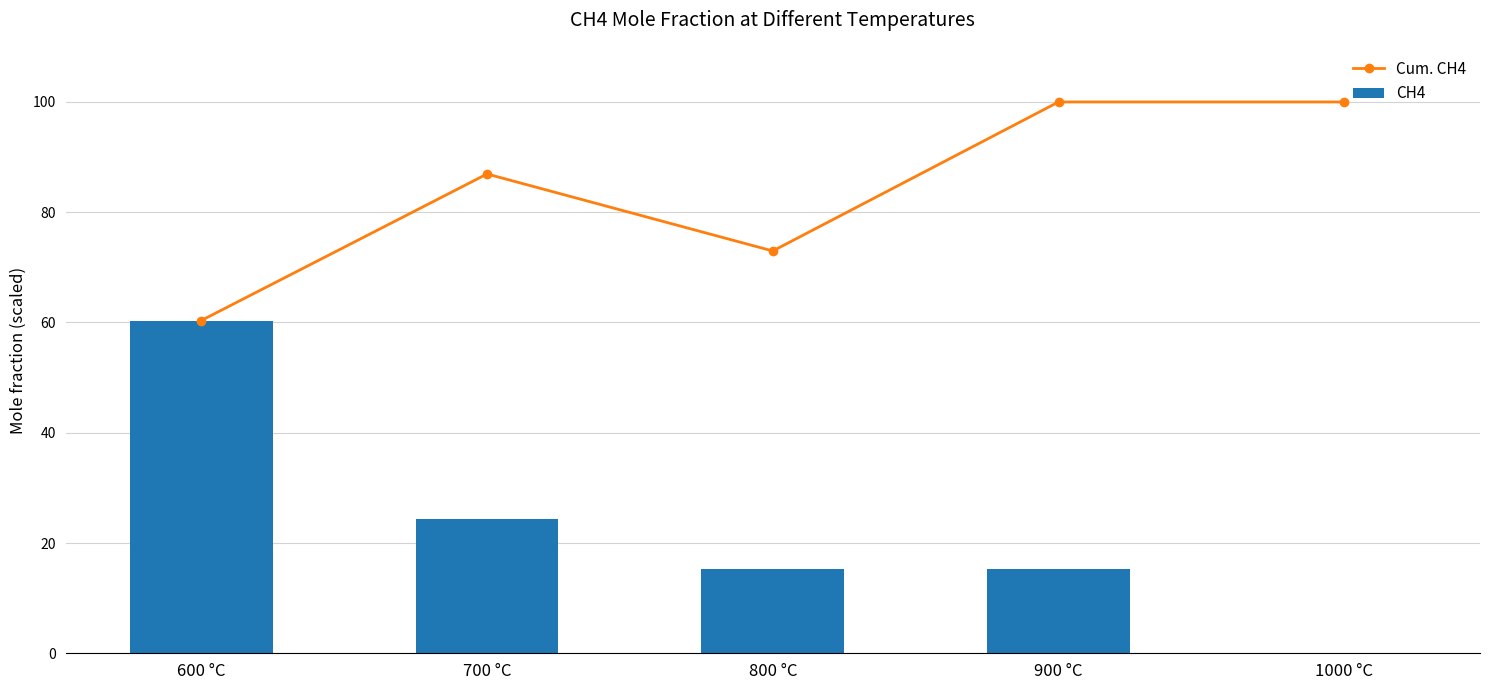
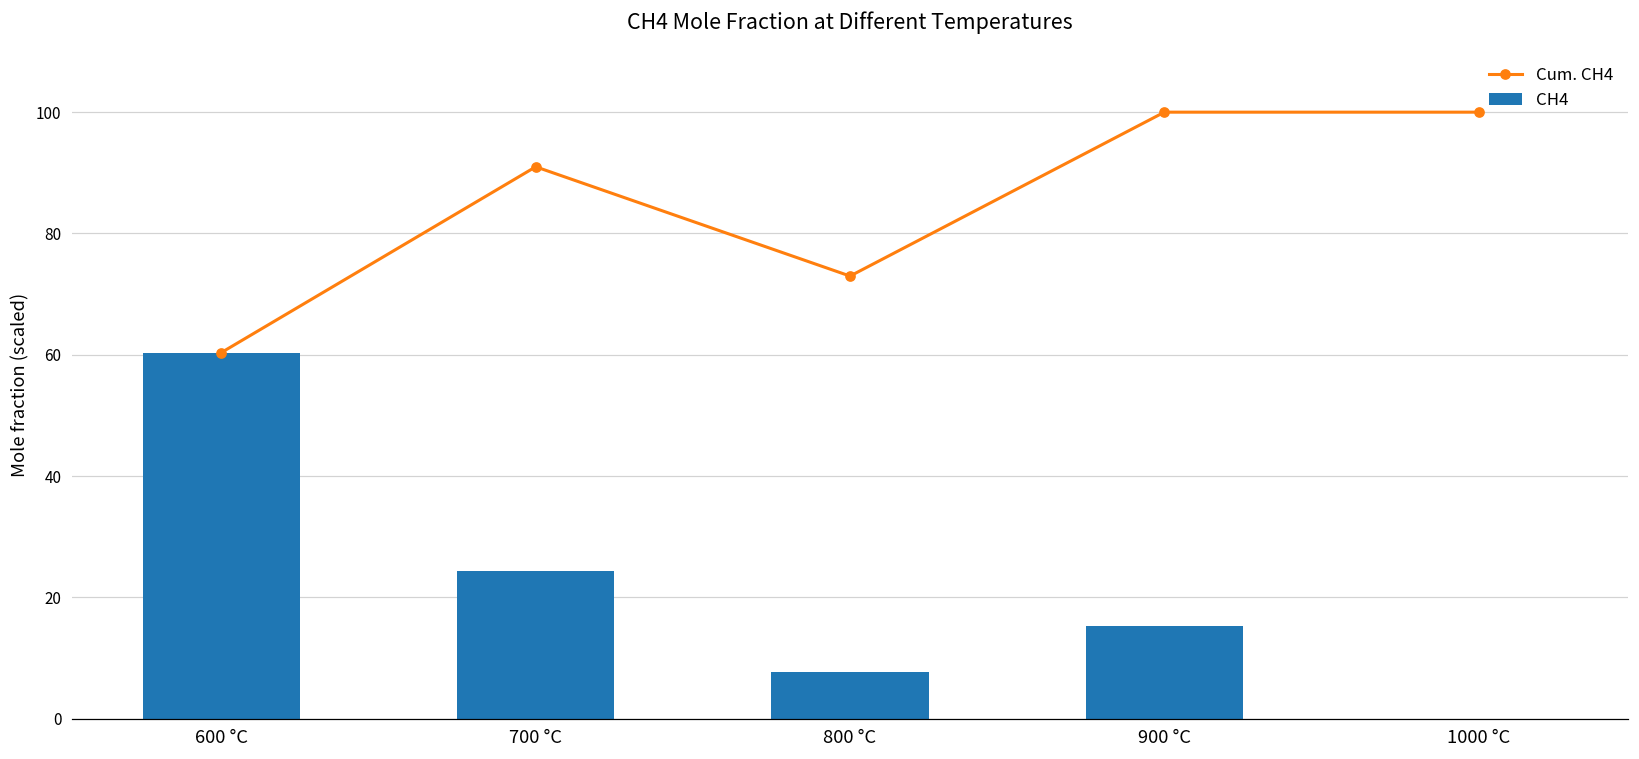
Cum. CH4, 700 °C: 87 -> 91
CH4, 800 °C: 15 -> 8
